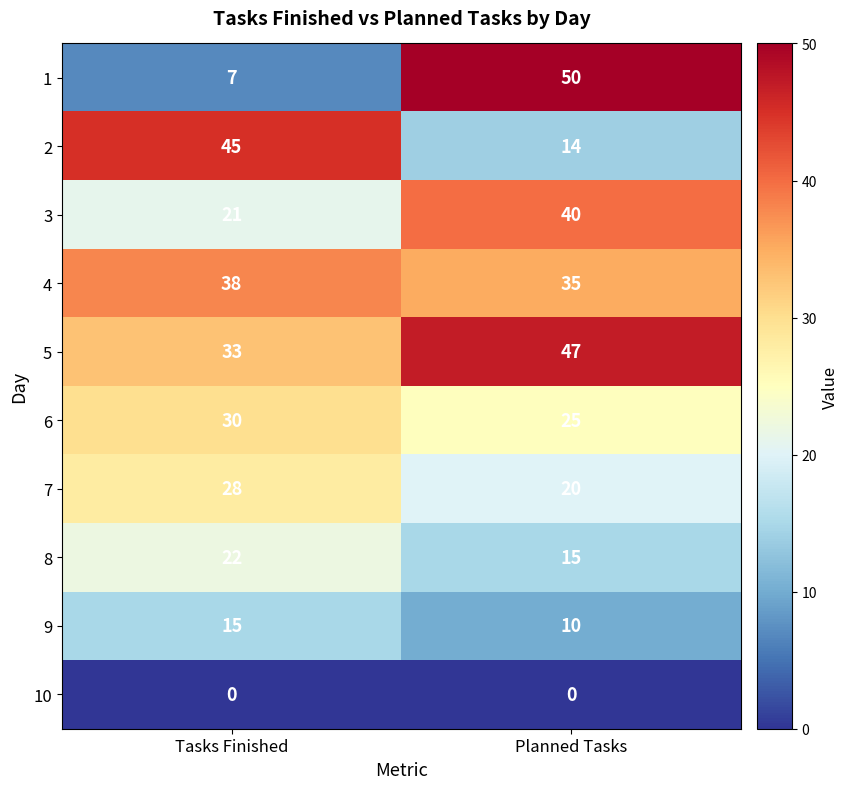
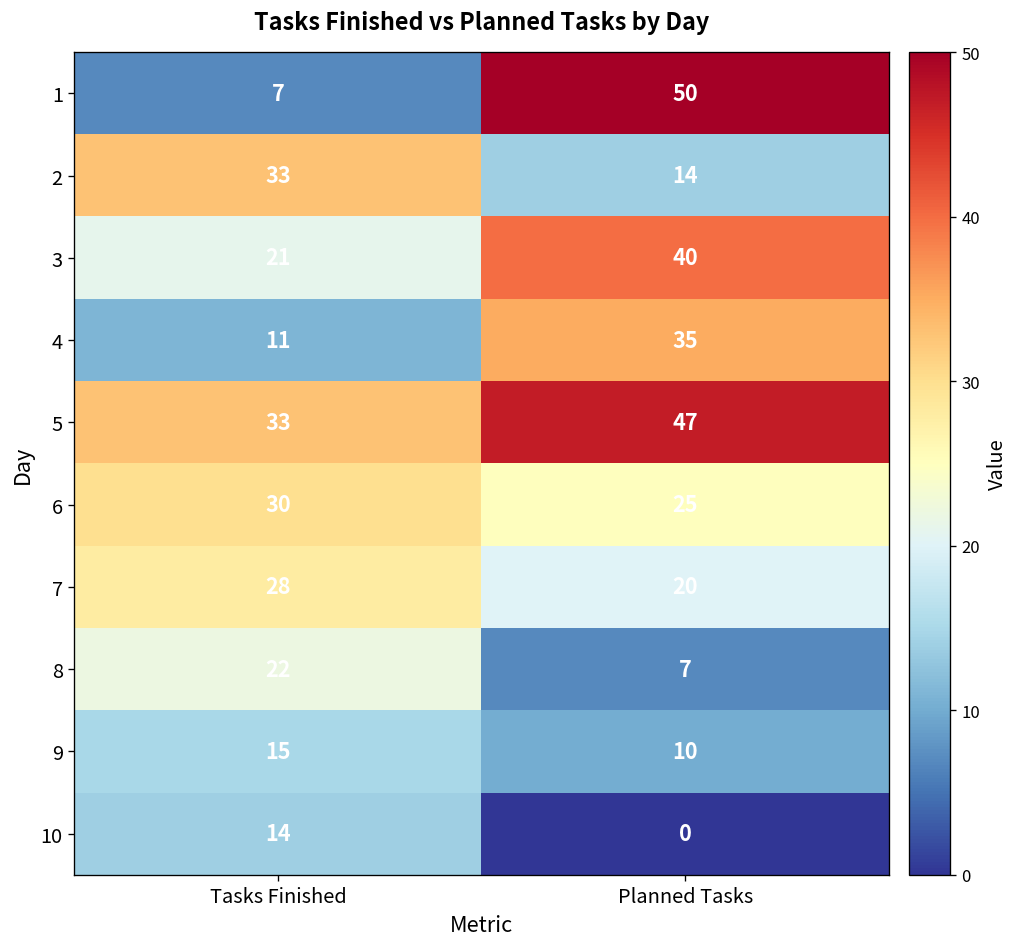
2, Tasks Finished: 45 -> 33
4, Tasks Finished: 38 -> 11
8, Planned Tasks: 15 -> 7
10, Tasks Finished: 0 -> 14
